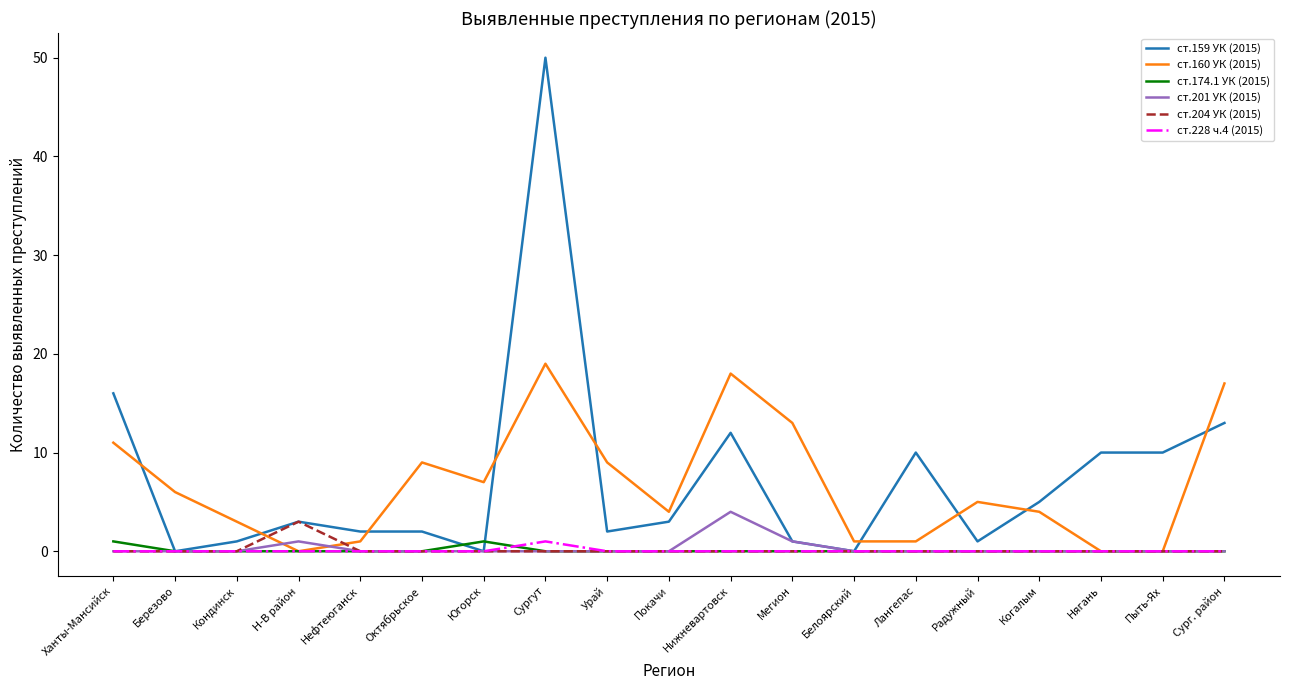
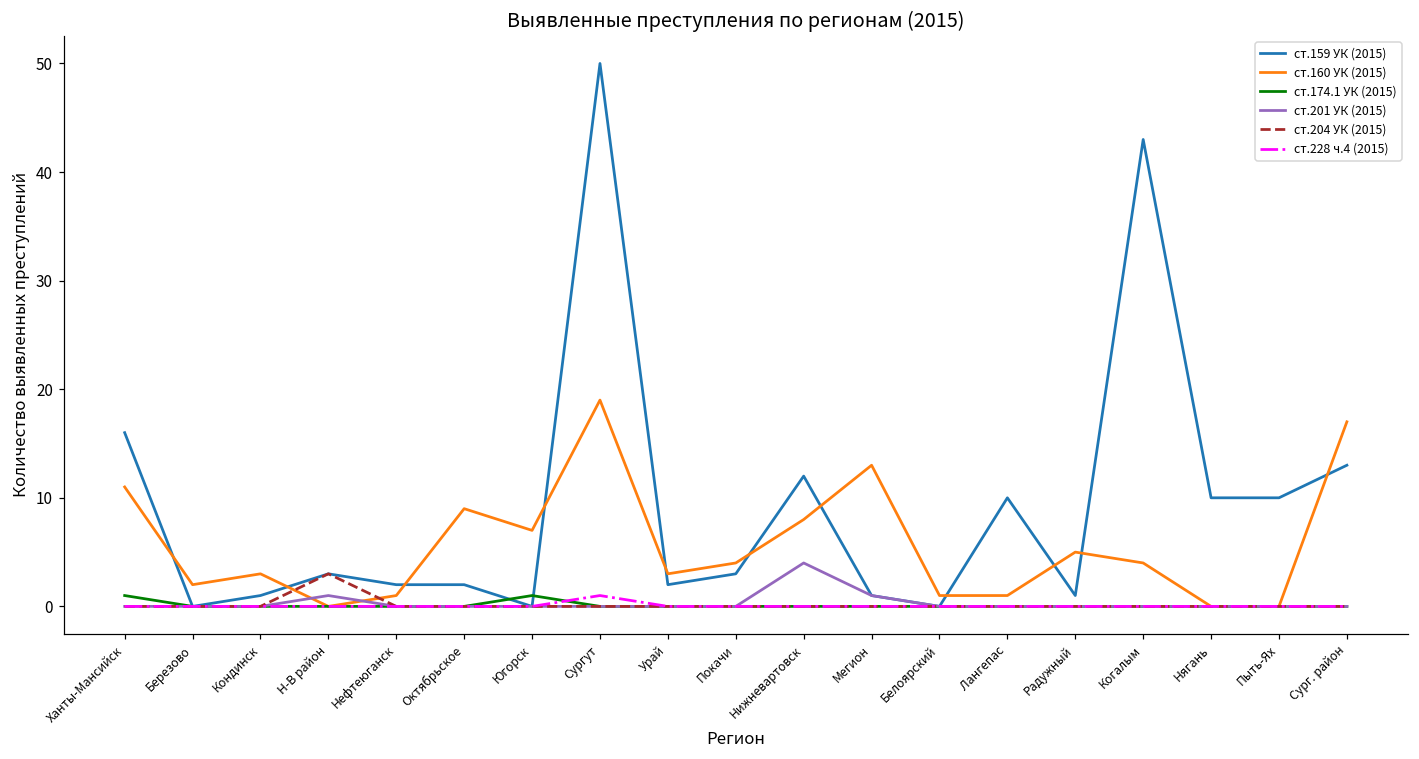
ст.160 УК (2015), Березово: 6 -> 2
ст.160 УК (2015), Урай: 9 -> 3
ст.160 УК (2015), Нижневартовск: 18 -> 8
ст.159 УК (2015), Когалым: 5 -> 43
